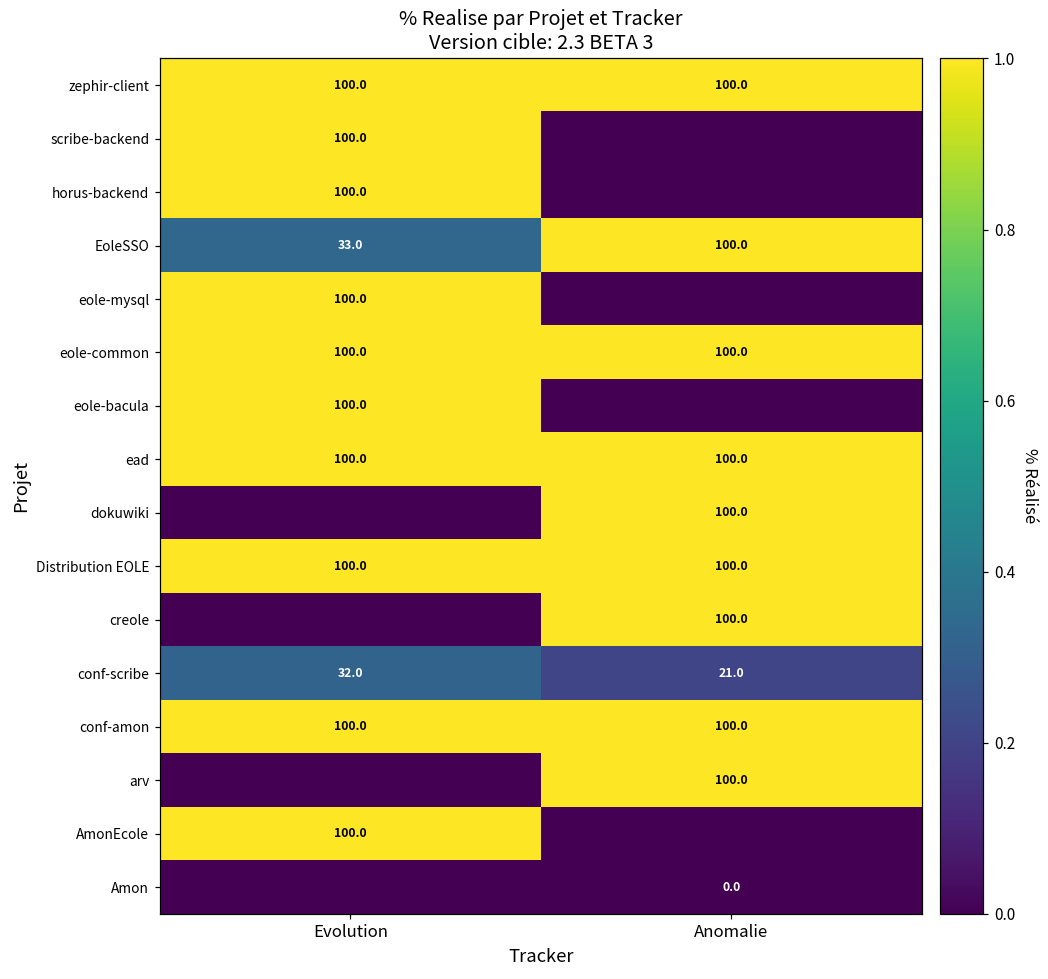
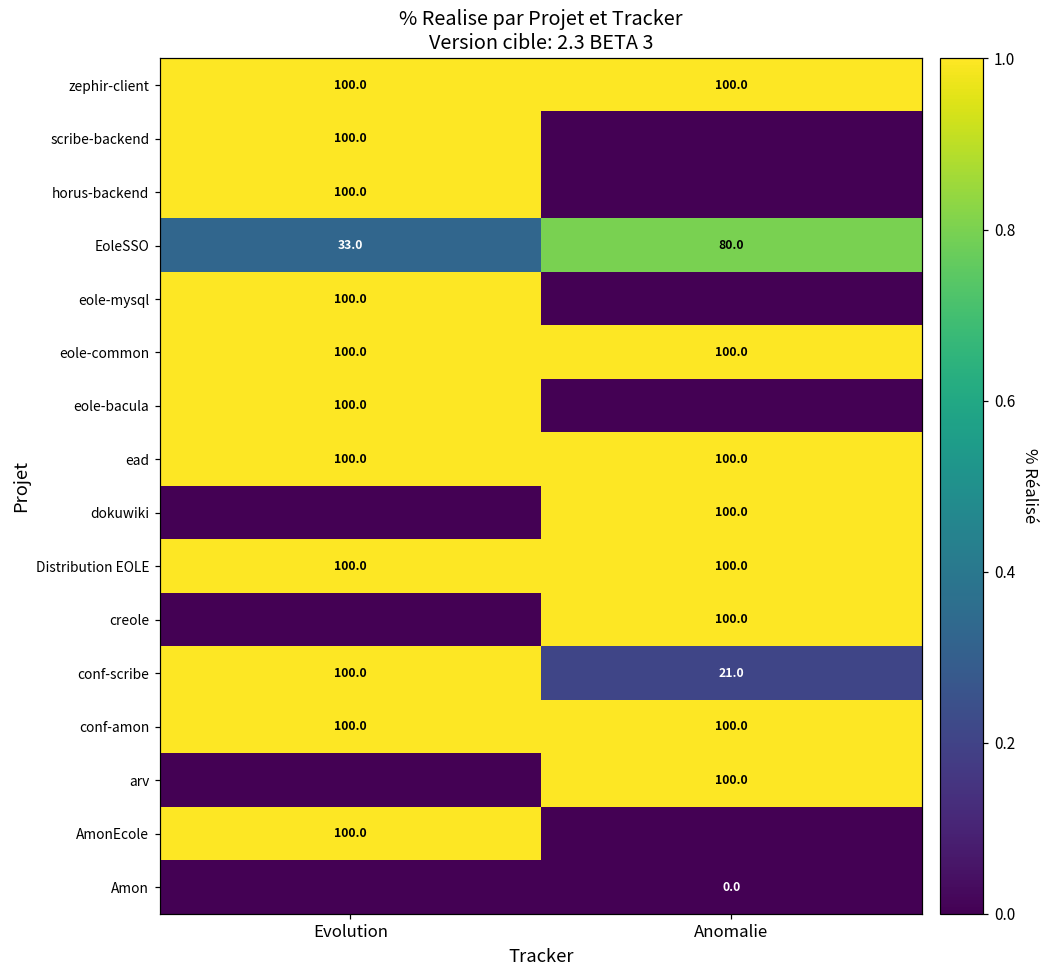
EoleSSO, Anomalie: 100.0 -> 80.0
conf-scribe, Evolution: 32.0 -> 100.0
